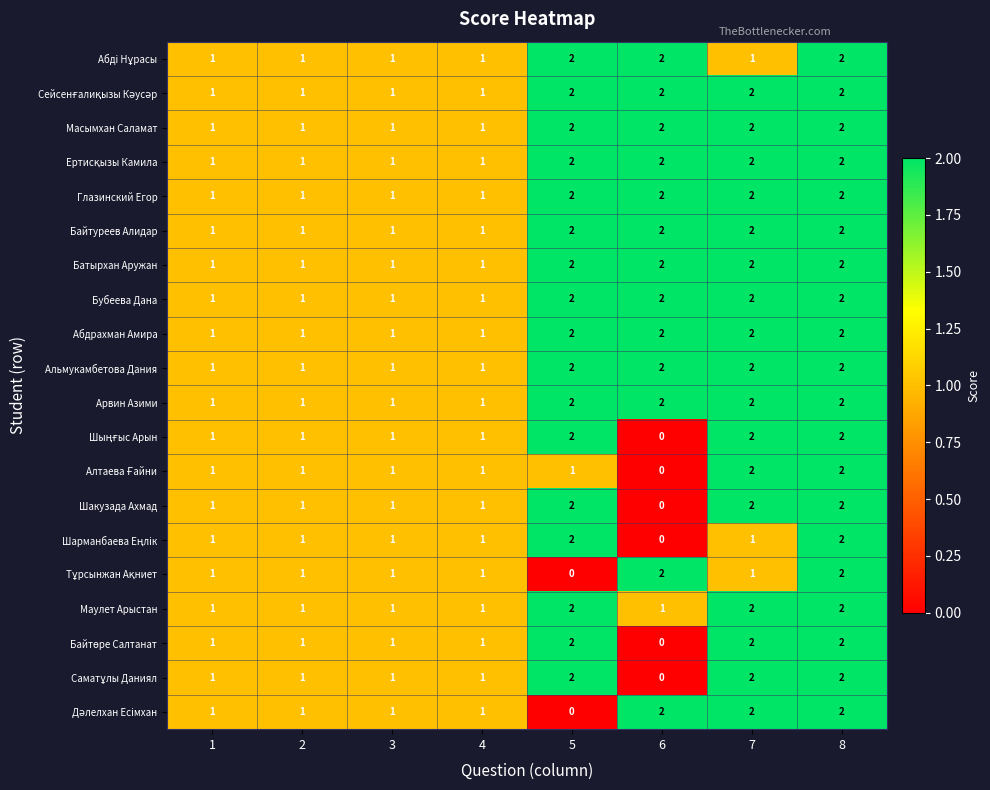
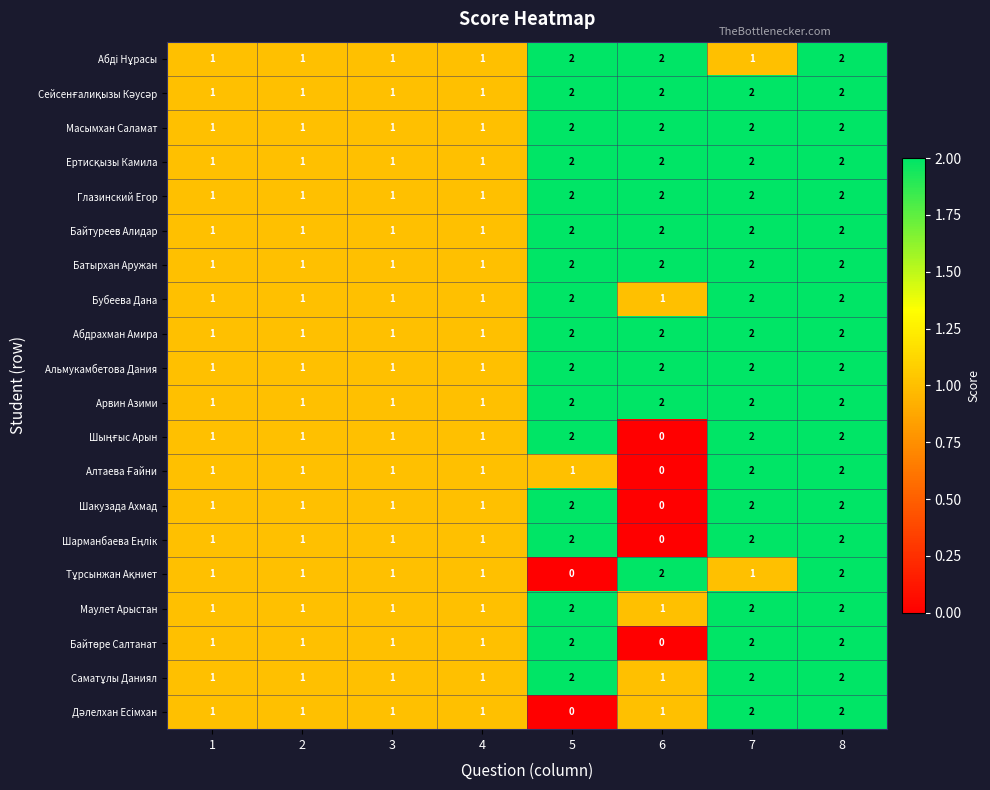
Бубеева Дана, 6: 2 -> 1
Шарманбаева Еңлік, 7: 1 -> 2
Саматұлы Даниял, 6: 0 -> 1
Дәлелхан Есімхан, 6: 2 -> 1
